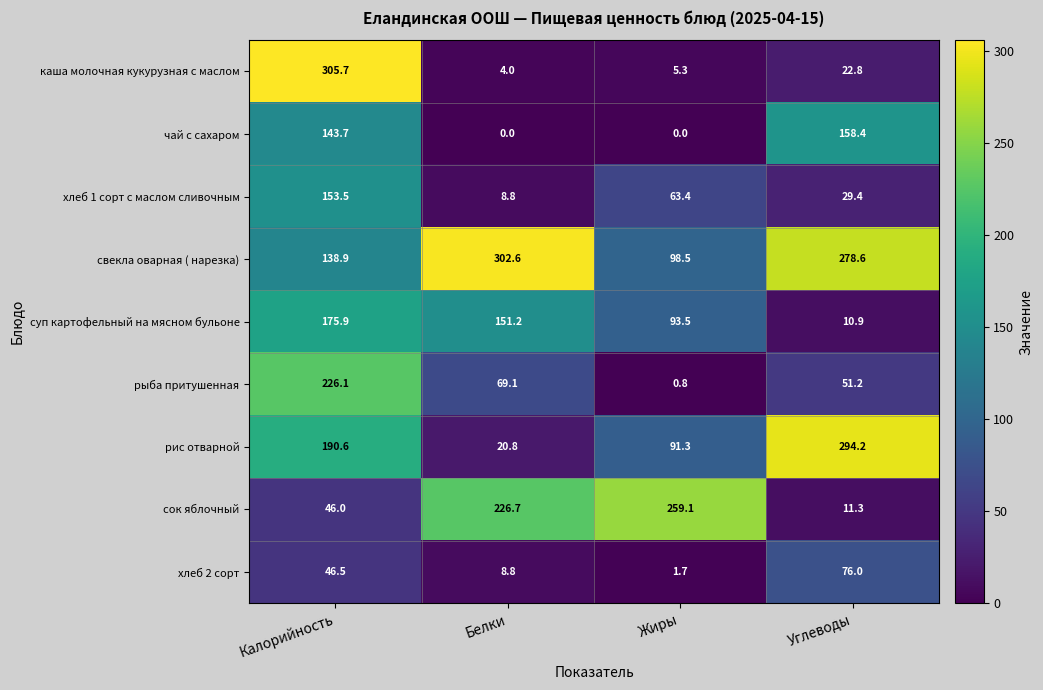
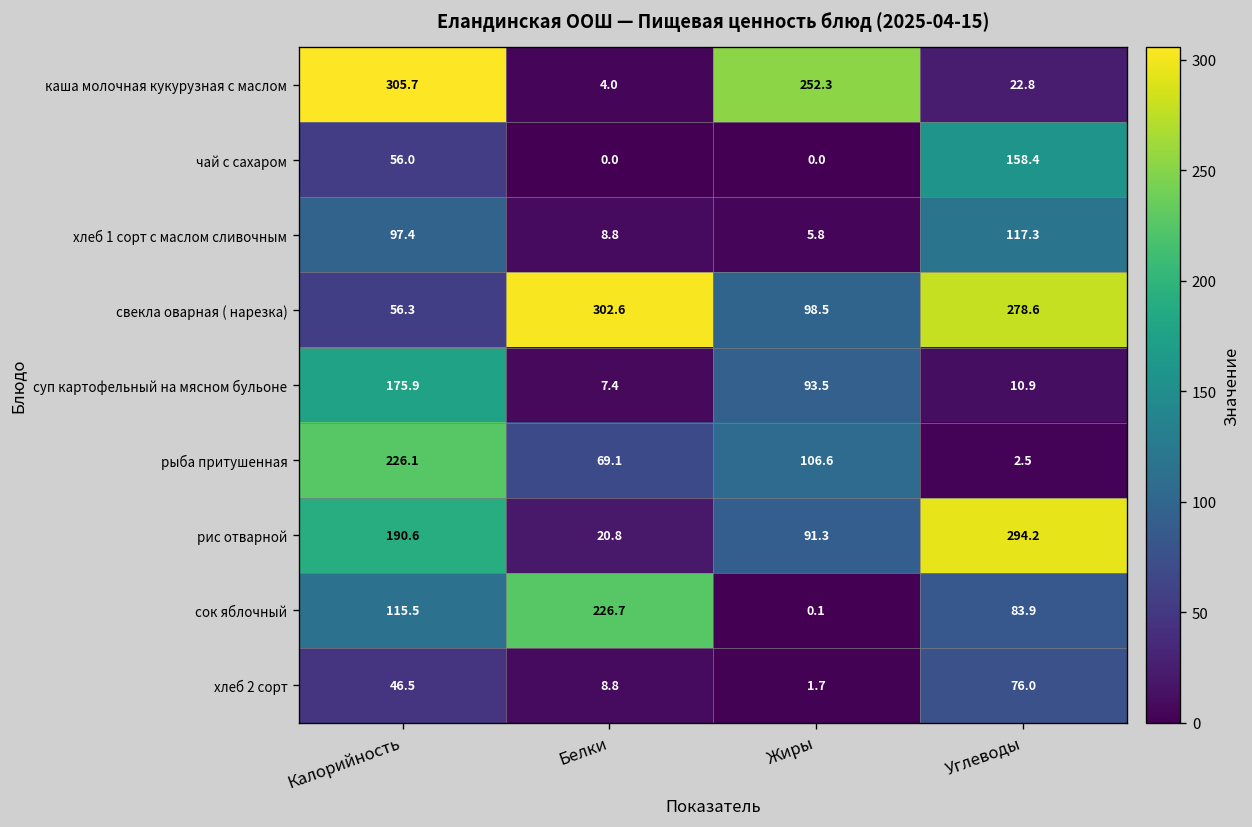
каша молочная кукурузная с маслом, Жиры: 5.3 -> 252.3
чай с сахаром, Калорийность: 143.7 -> 56.0
хлеб 1 сорт с маслом сливочным, Калорийность: 153.5 -> 97.4
хлеб 1 сорт с маслом сливочным, Жиры: 63.4 -> 5.8
хлеб 1 сорт с маслом сливочным, Углеводы: 29.4 -> 117.3
свекла оварная ( нарезка), Калорийность: 138.9 -> 56.3
суп картофельный на мясном бульоне, Белки: 151.2 -> 7.4
рыба притушенная, Жиры: 0.8 -> 106.6
рыба притушенная, Углеводы: 51.2 -> 2.5
сок яблочный, Калорийность: 46.0 -> 115.5
сок яблочный, Жиры: 259.1 -> 0.1
сок яблочный, Углеводы: 11.3 -> 83.9
